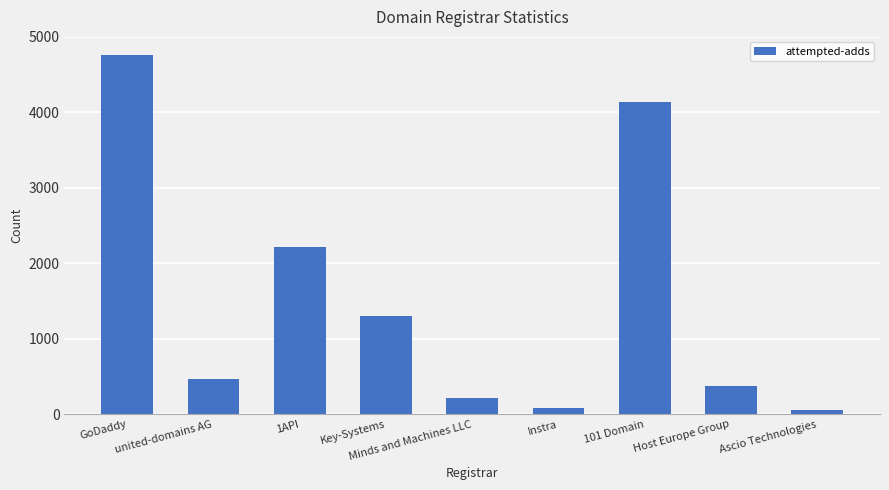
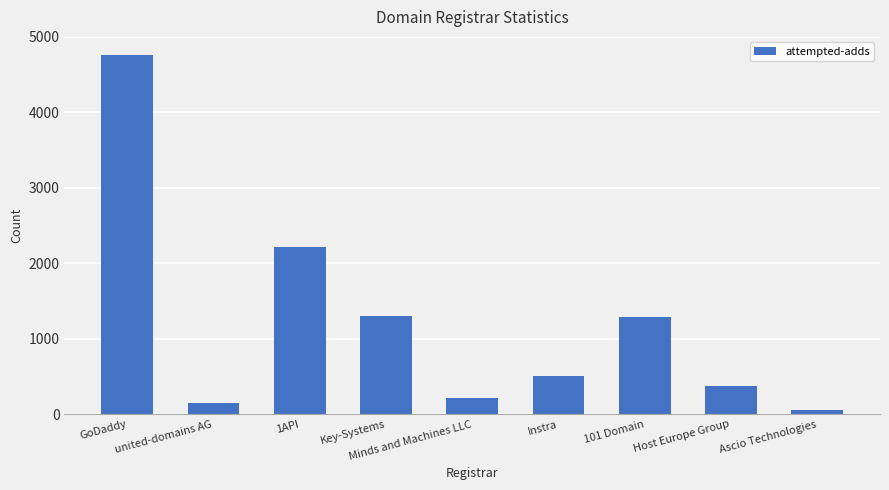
united-domains AG: 500 -> 100
Instra: 100 -> 500
101 Domain: 4100 -> 1300
